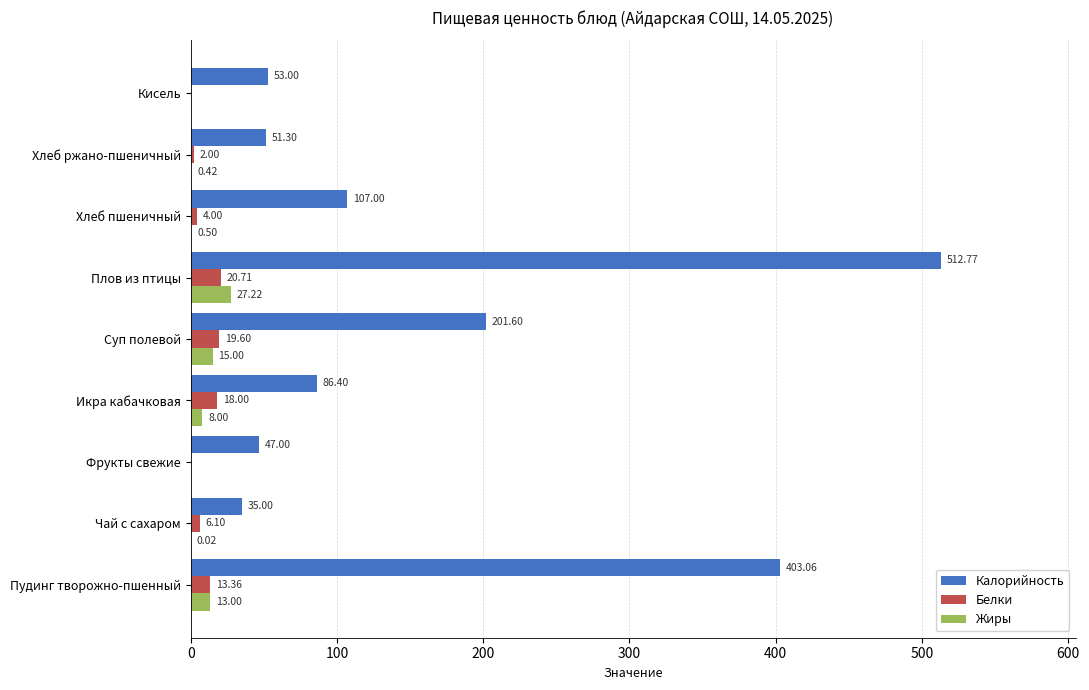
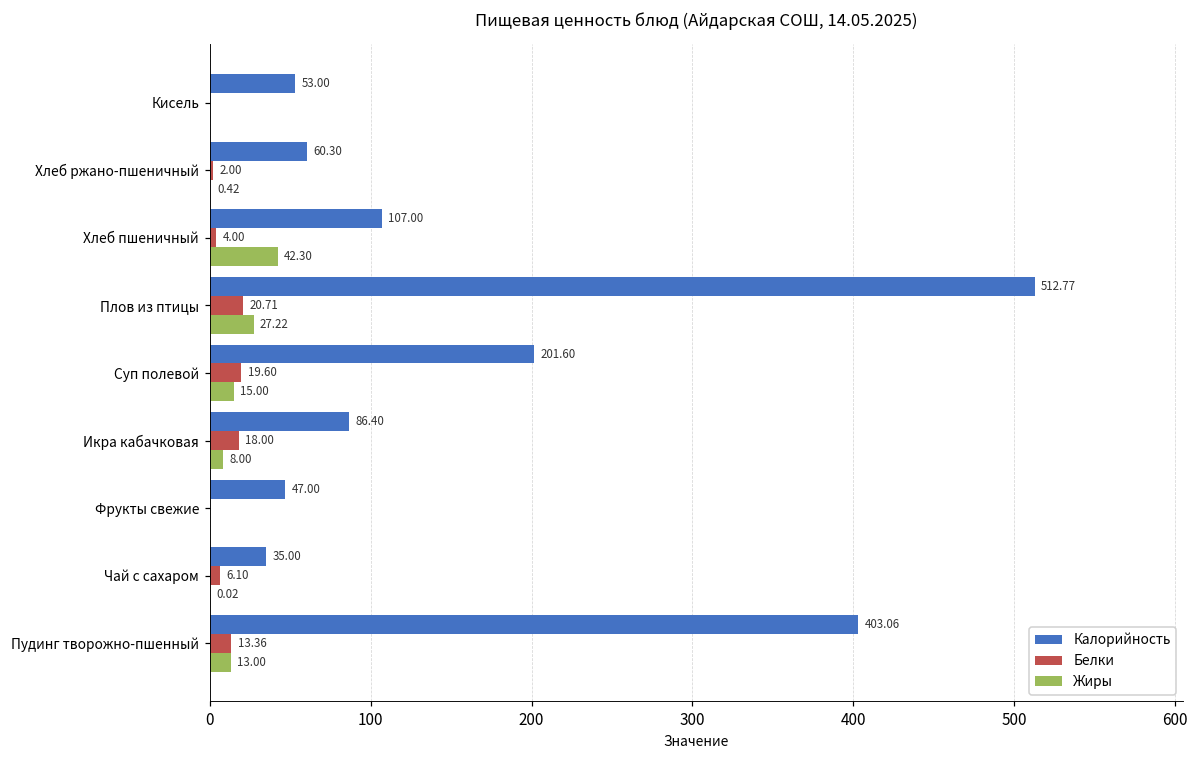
Калорийность, Хлеб ржано-пшеничный: 51.30 -> 60.30
Жиры, Хлеб пшеничный: 0.50 -> 42.30
